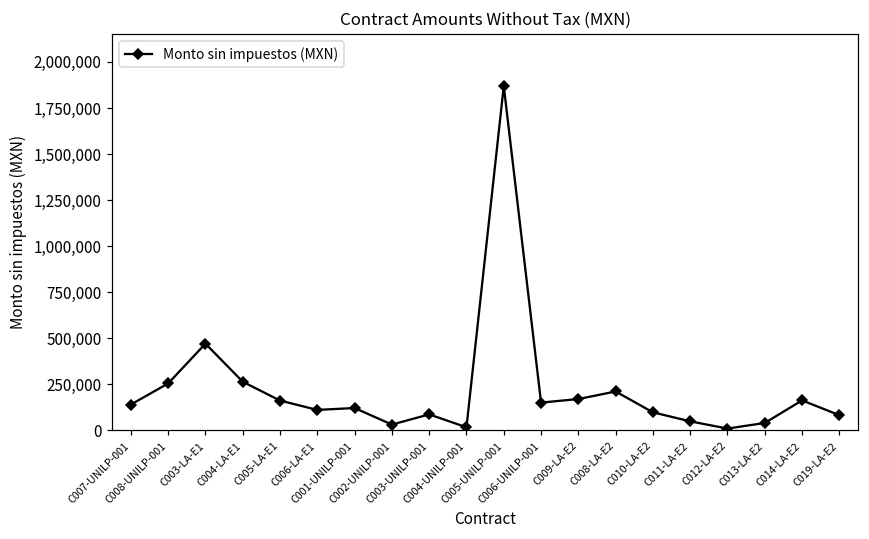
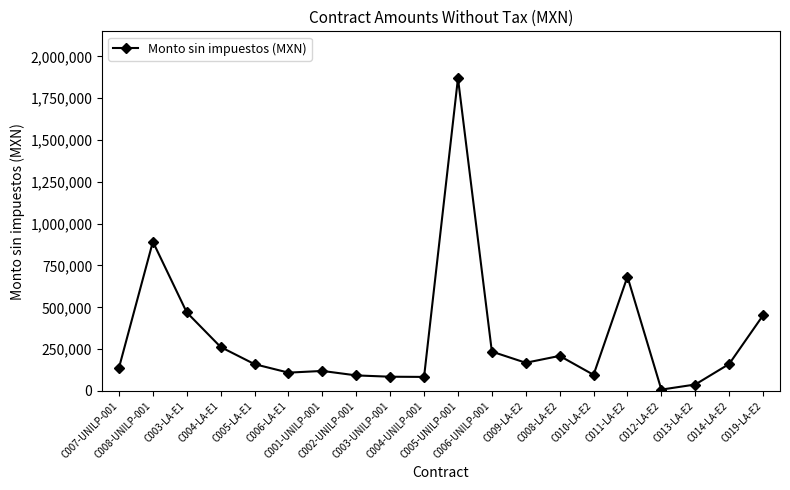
C008-UNILP-001: 250,000 -> 890,000
C002-UNILP-001: 30,000 -> 90,000
C004-UNILP-001: 20,000 -> 80,000
C006-UNILP-001: 150,000 -> 240,000
C011-LA-E2: 50,000 -> 680,000
C019-LA-E2: 80,000 -> 450,000
